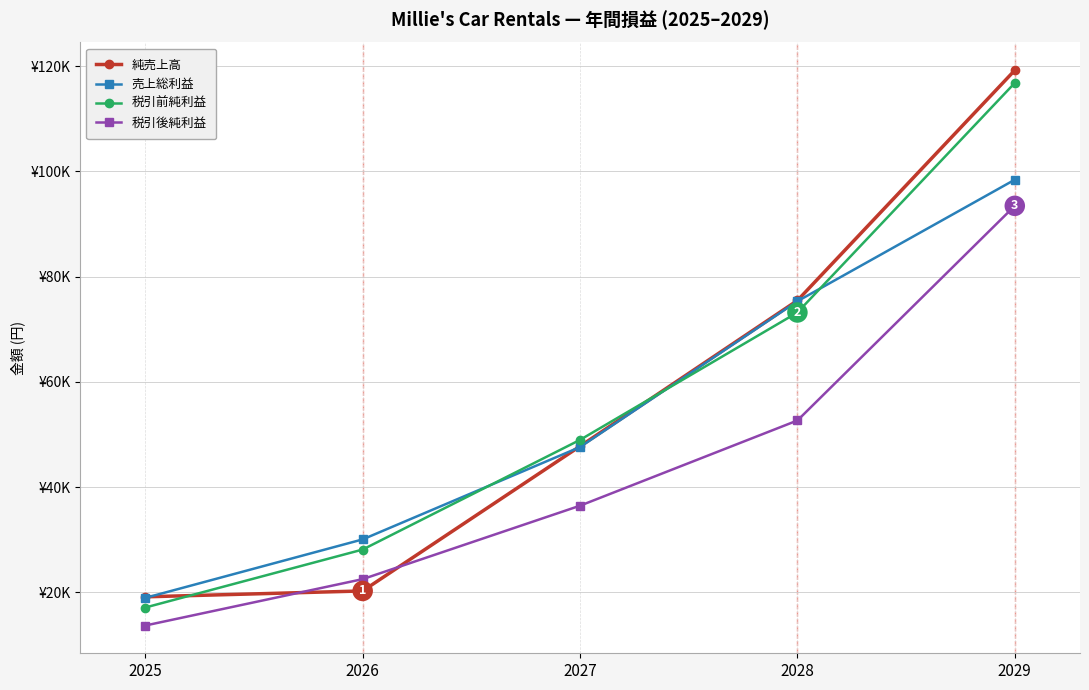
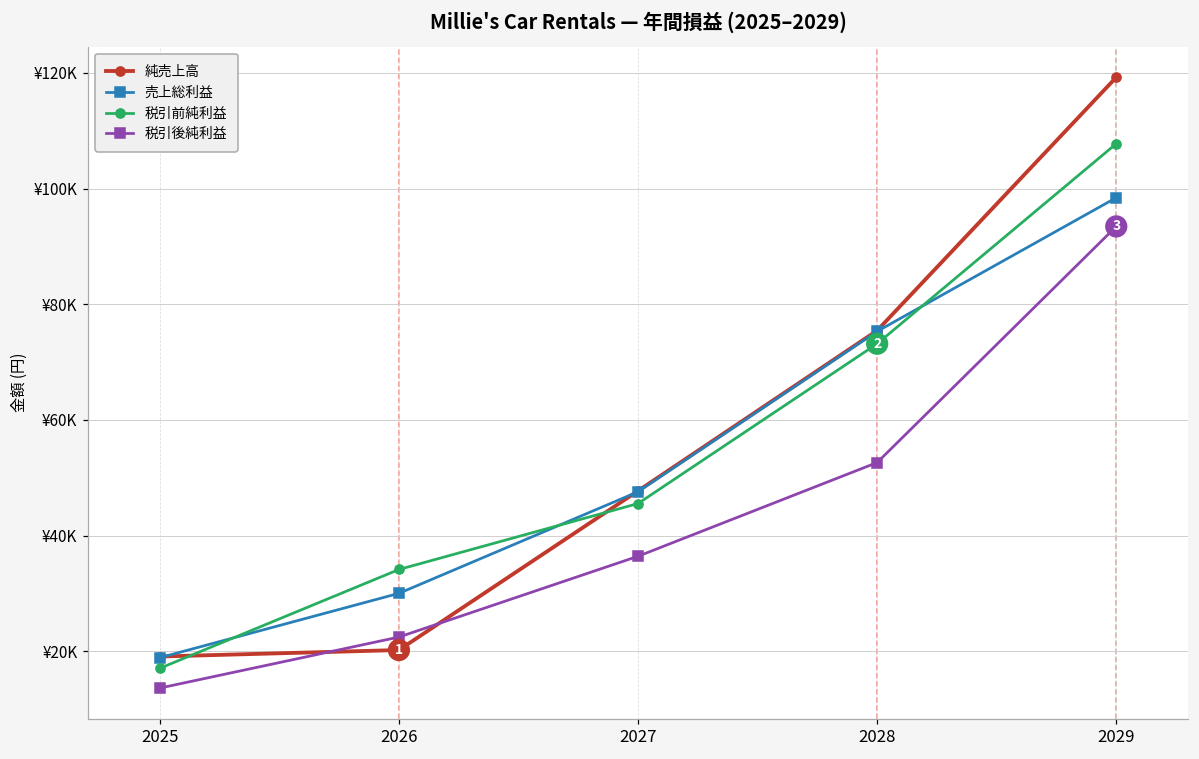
税引前純利益, 2026: ¥28000 -> ¥34000
税引前純利益, 2027: ¥49000 -> ¥46000
税引前純利益, 2029: ¥117000 -> ¥108000
